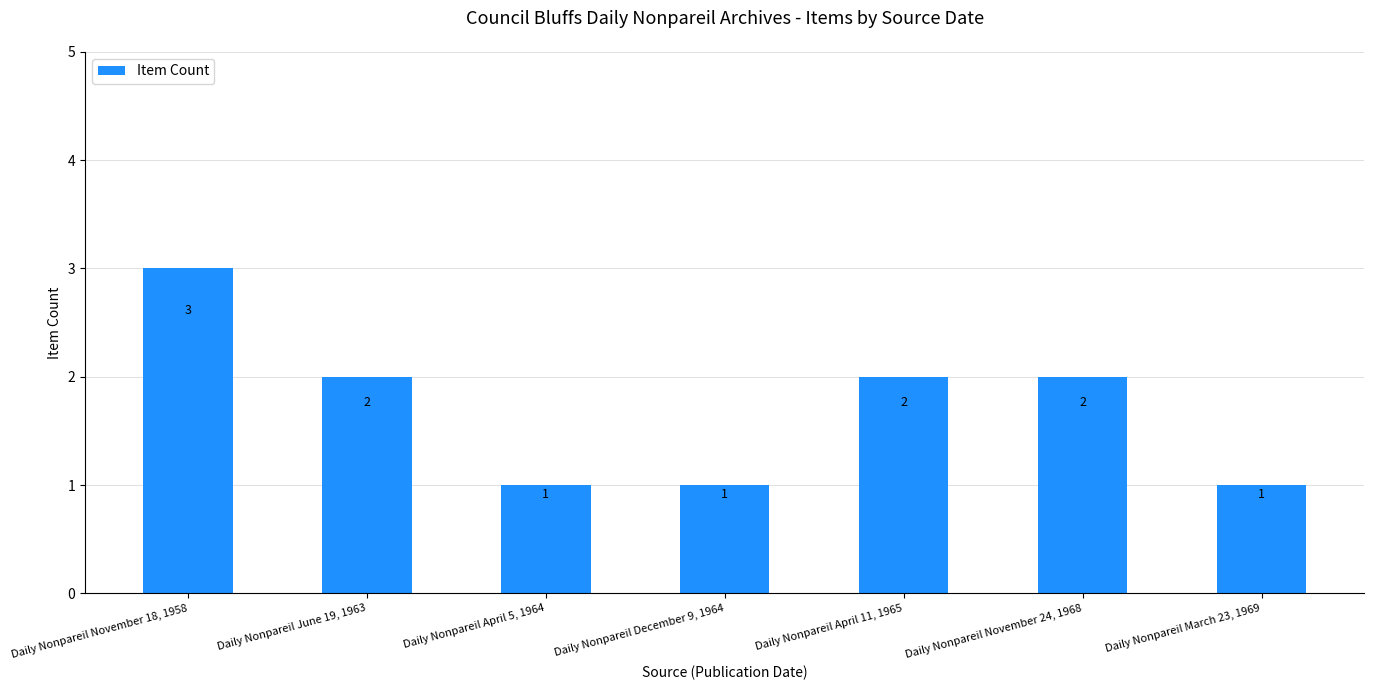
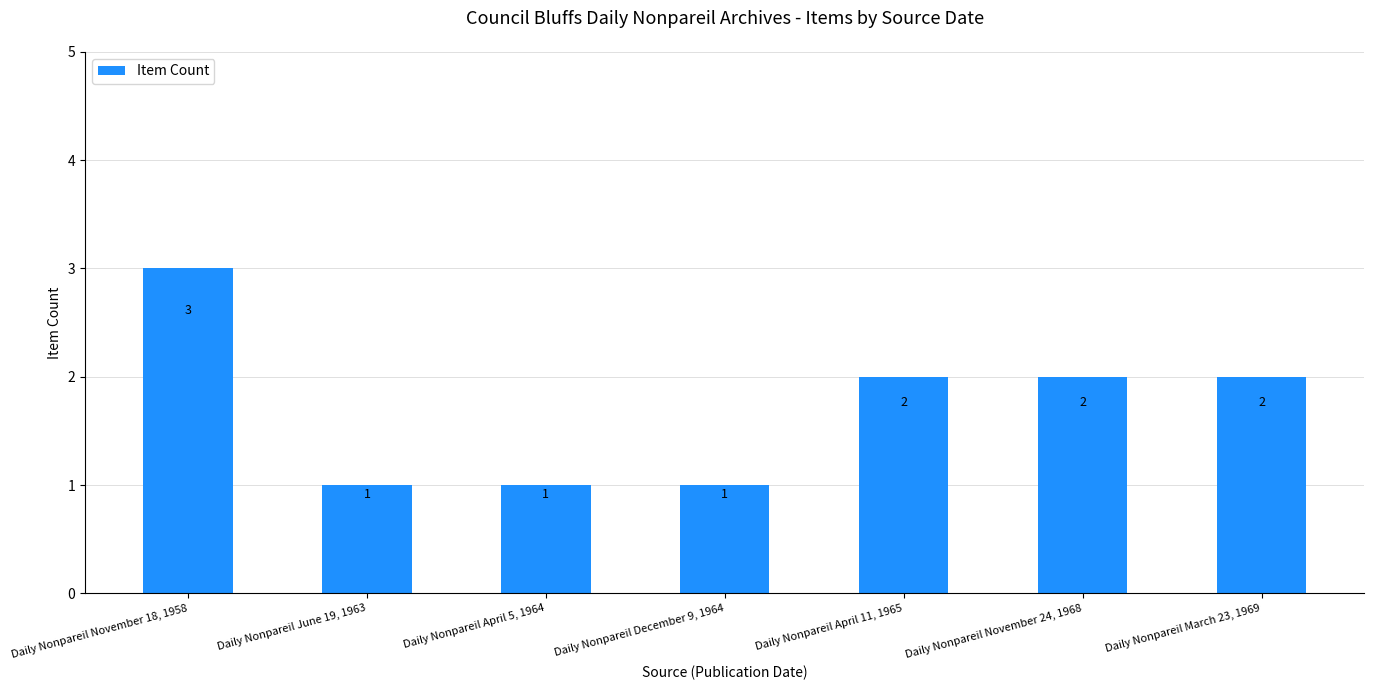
Daily Nonpareil June 19, 1963: 2 -> 1
Daily Nonpareil March 23, 1969: 1 -> 2
